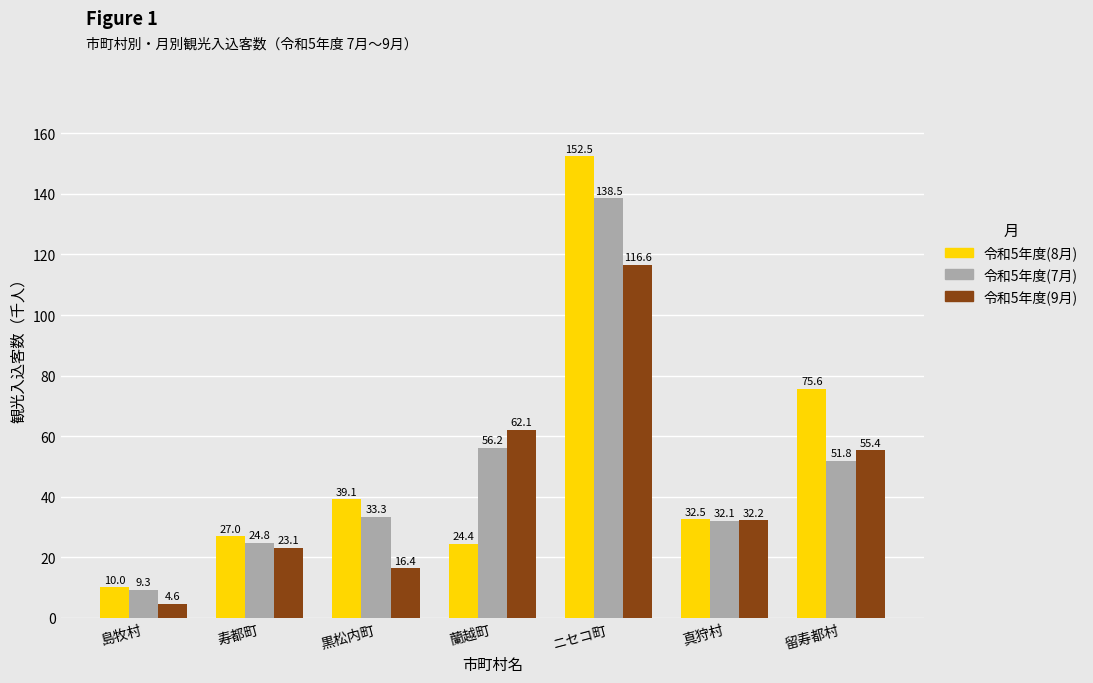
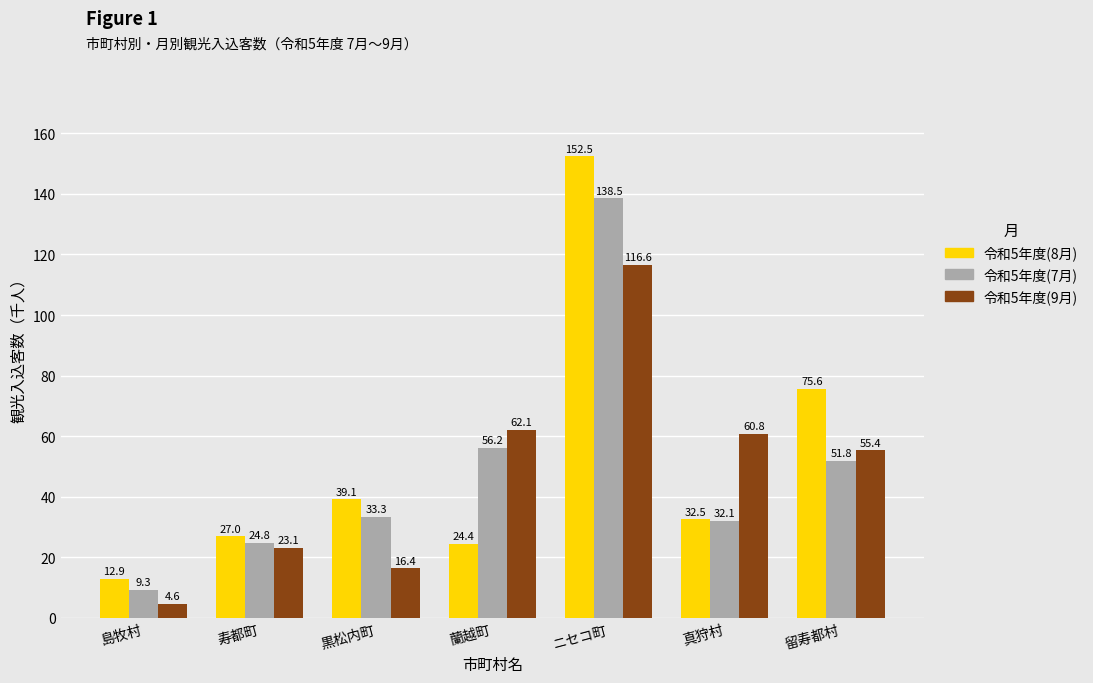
令和5年度(8月), 島牧村: 10.0 -> 12.9
令和5年度(9月), 真狩村: 32.2 -> 60.8
